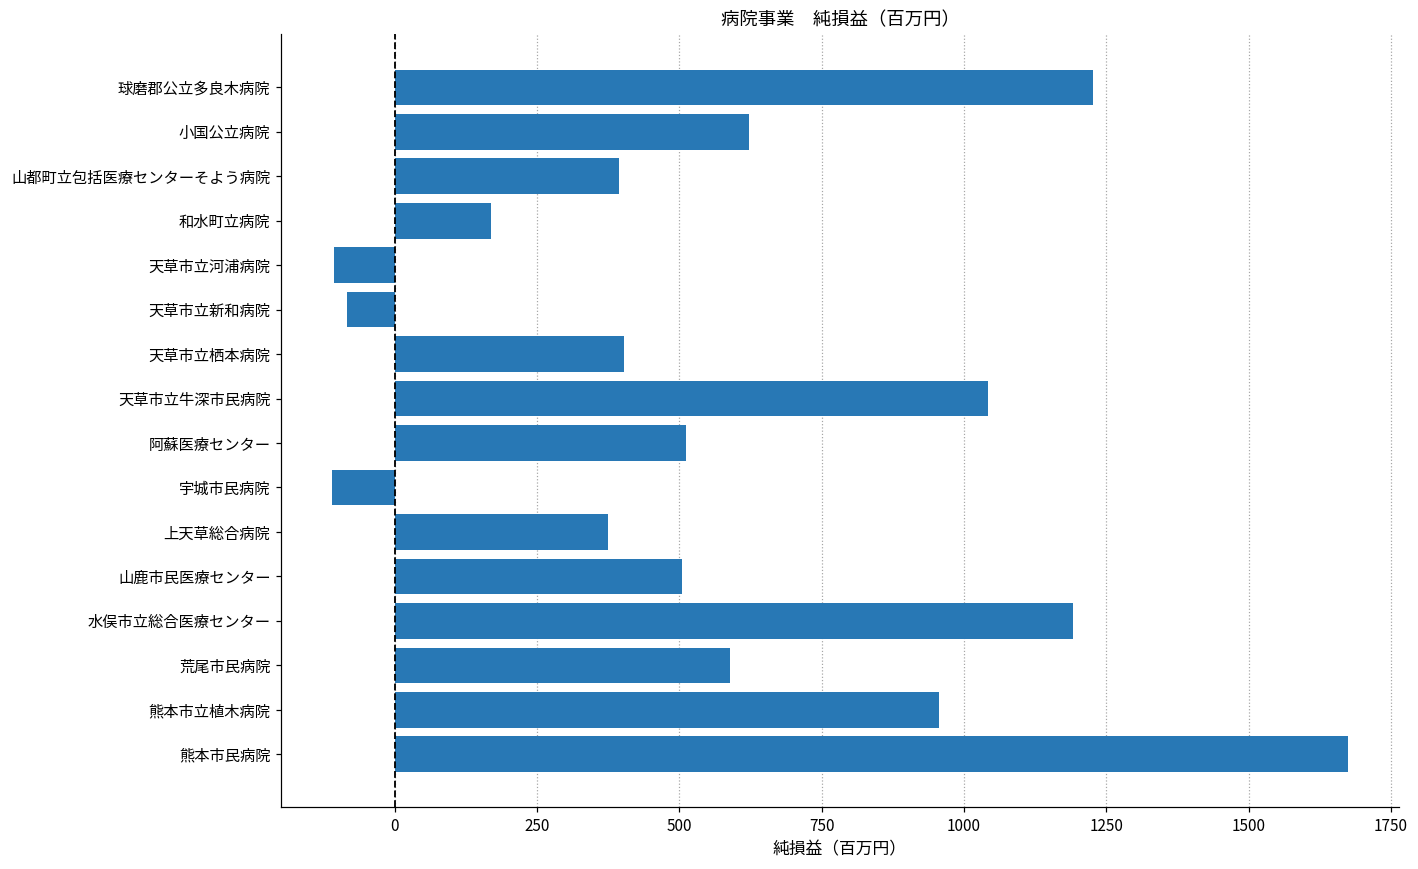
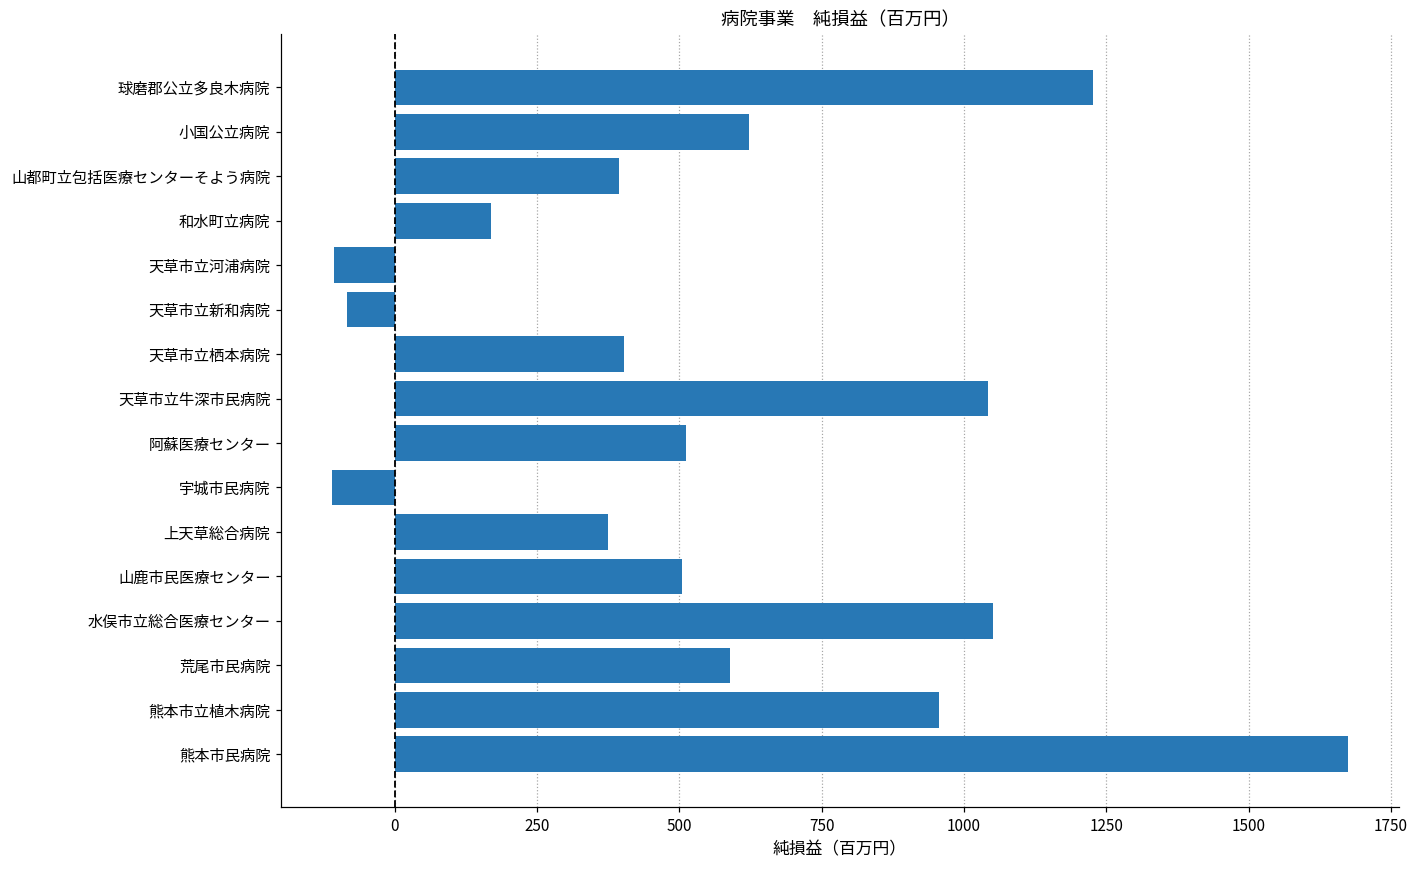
水俣市立総合医療センター: 1190 -> 1050
